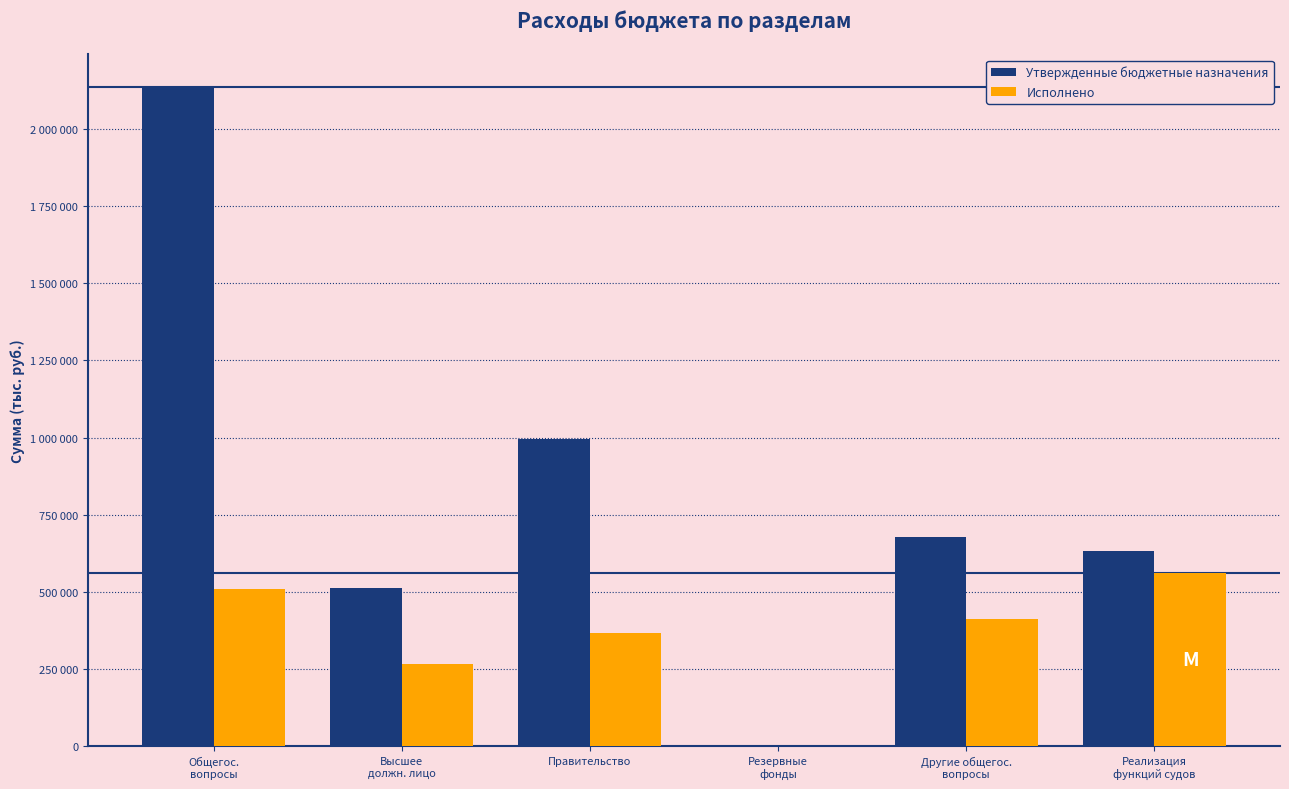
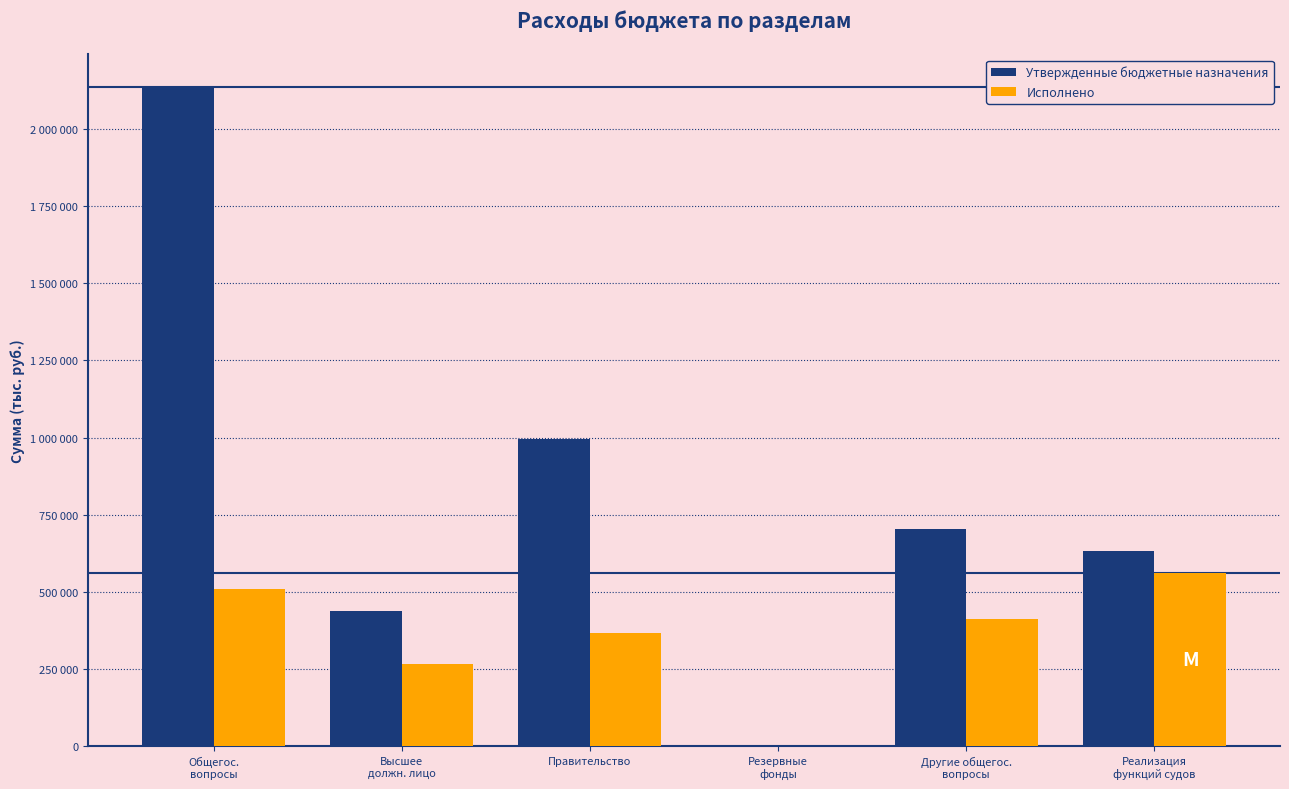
Утвержденные бюджетные назначения, Высшее должн. лицо: 510000 -> 440000
Утвержденные бюджетные назначения, Другие общегос. вопросы: 680000 -> 700000
